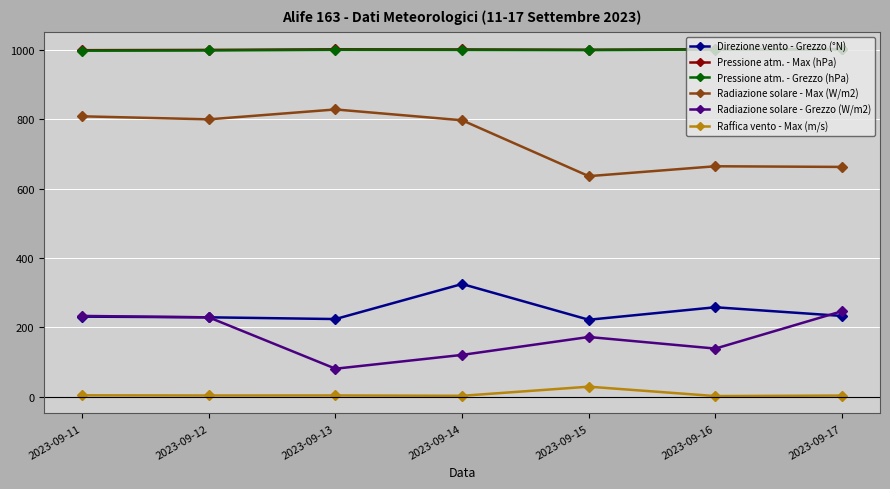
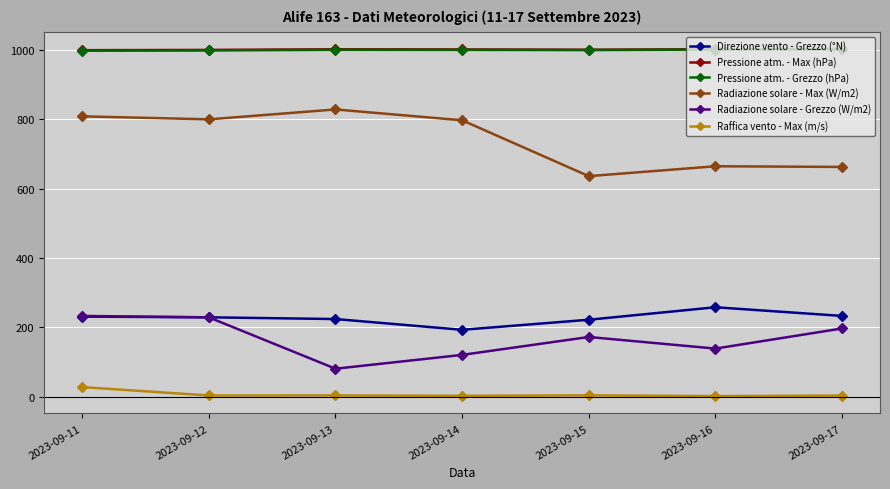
Raffica vento - Max (m/s), 2023-09-11: 0 -> 30
Direzione vento - Grezzo (°N), 2023-09-14: 330 -> 190
Raffica vento - Max (m/s), 2023-09-15: 30 -> 0
Radiazione solare - Grezzo (W/m2), 2023-09-17: 250 -> 200
